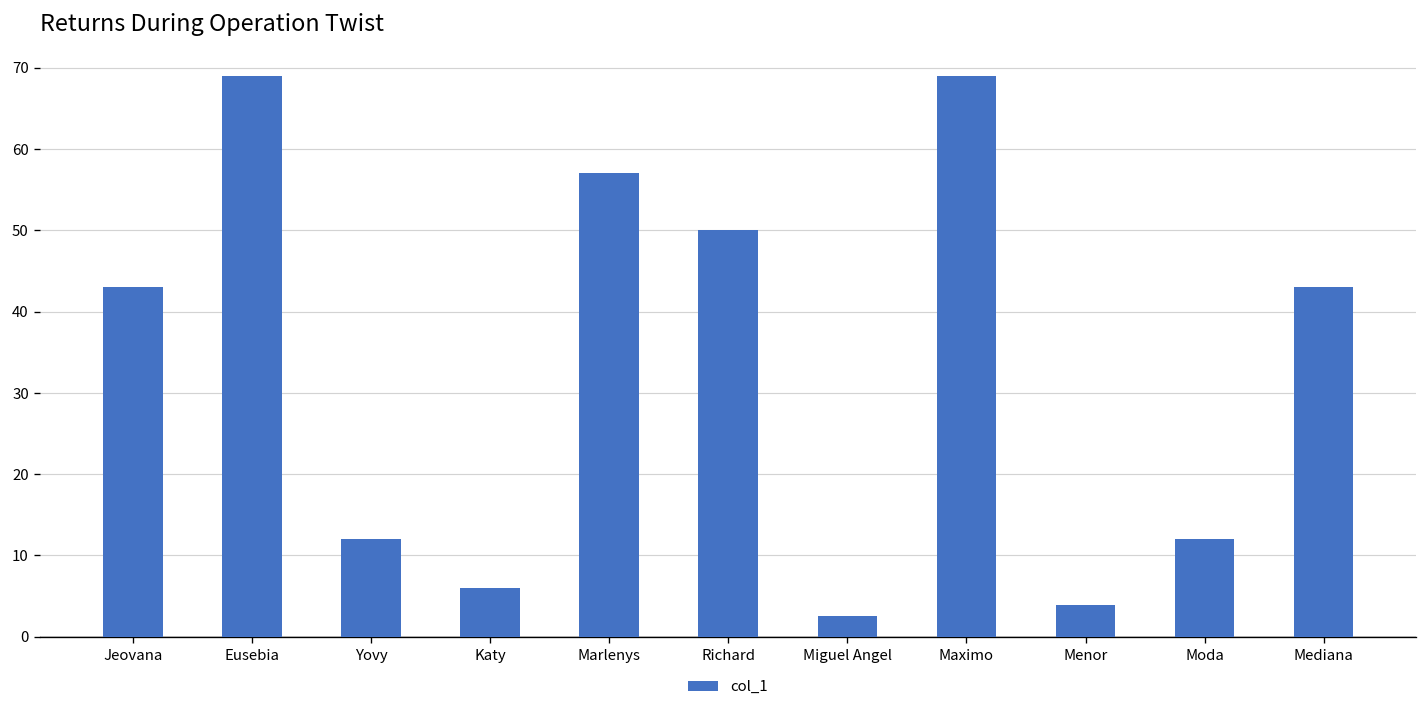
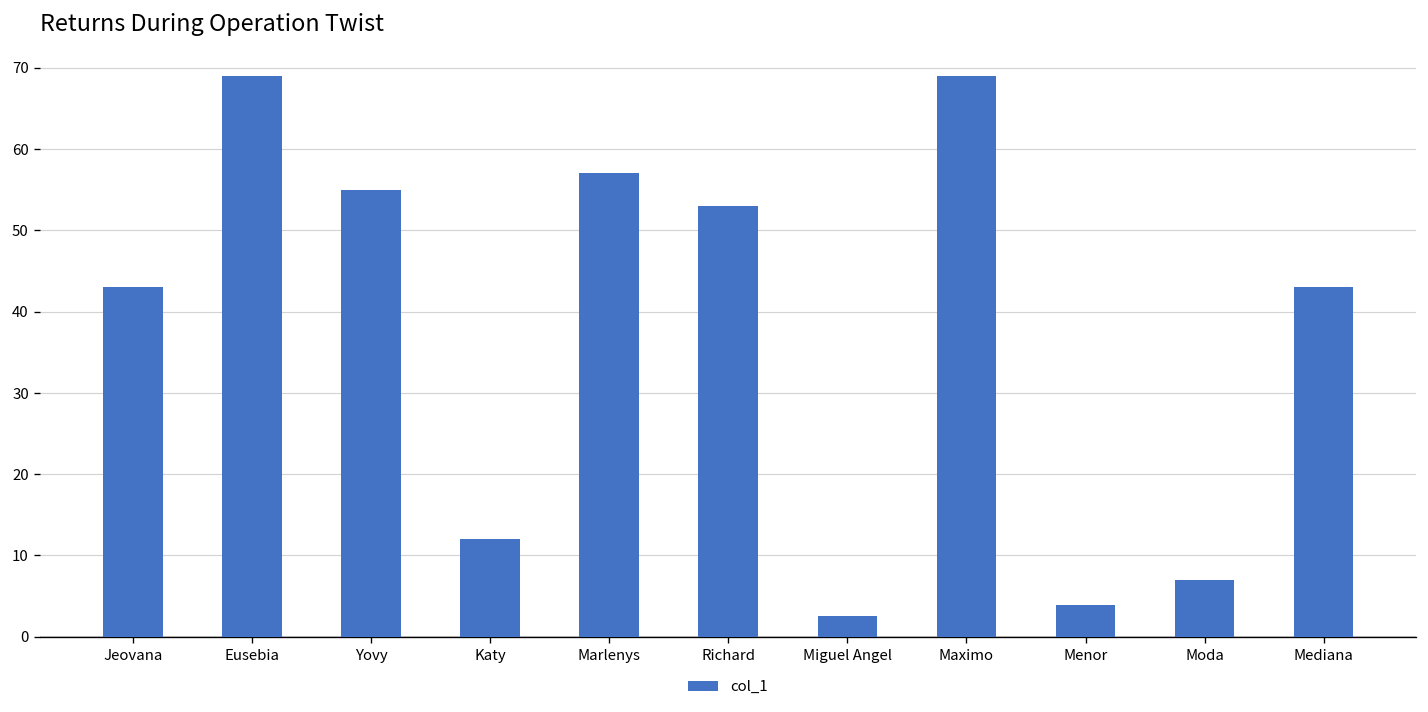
Yovy: 12 -> 55
Katy: 6 -> 12
Richard: 50 -> 53
Moda: 12 -> 7
